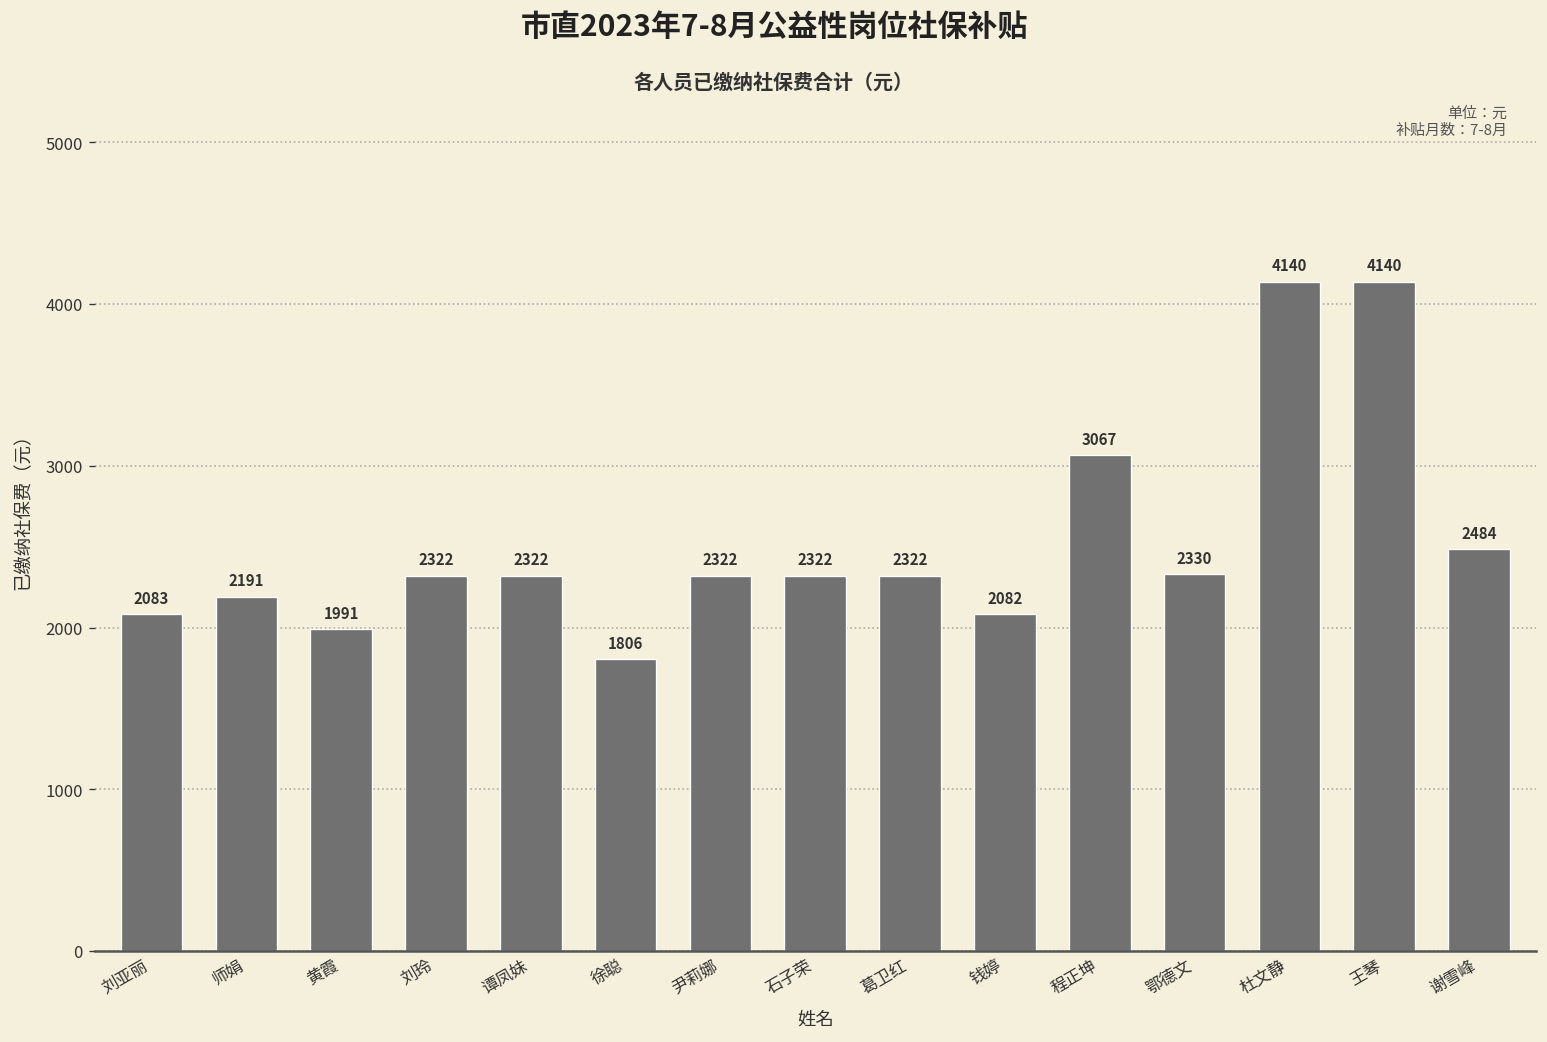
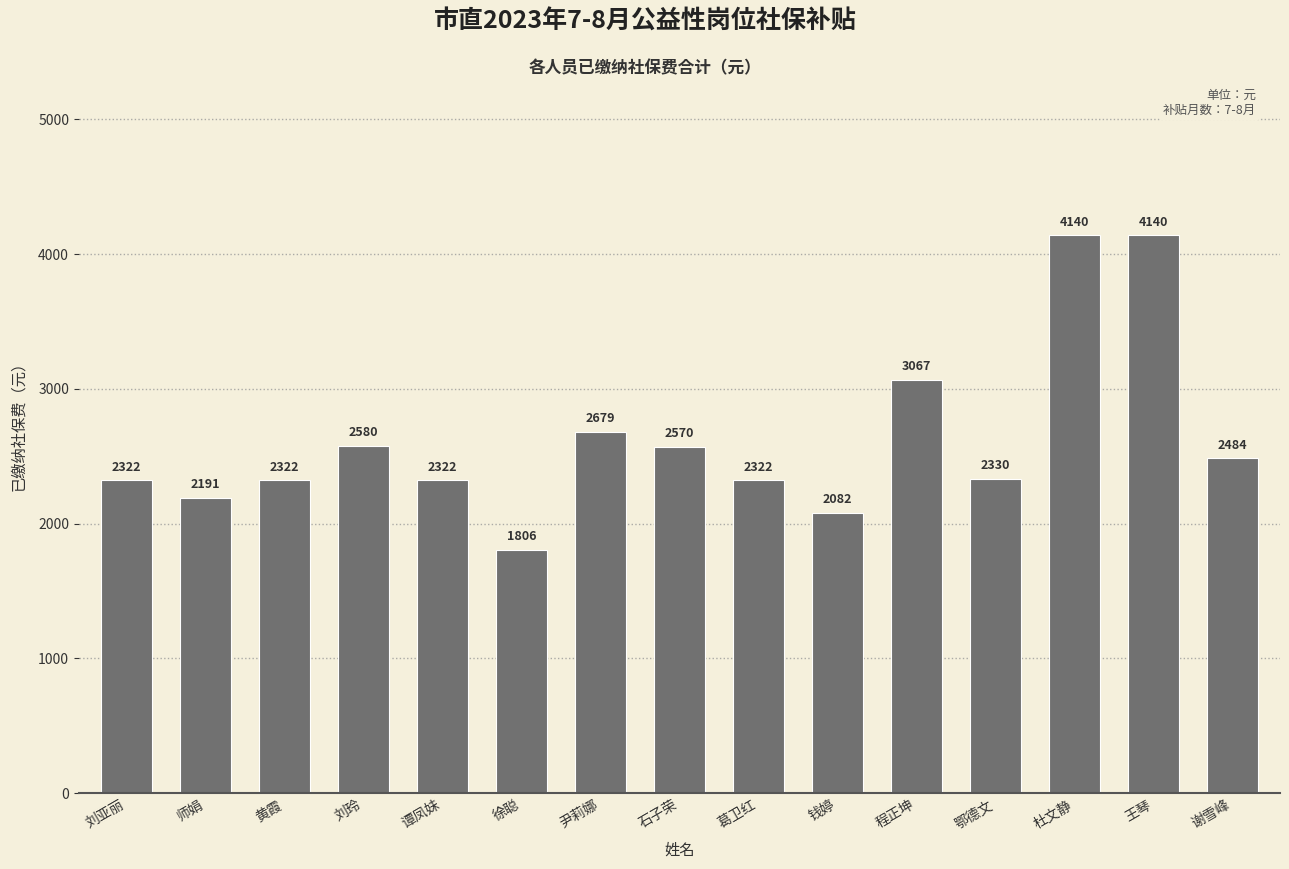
刘亚丽: 2083 -> 2322
黄霞: 1991 -> 2322
刘玲: 2322 -> 2580
尹莉娜: 2322 -> 2679
石子荣: 2322 -> 2570
